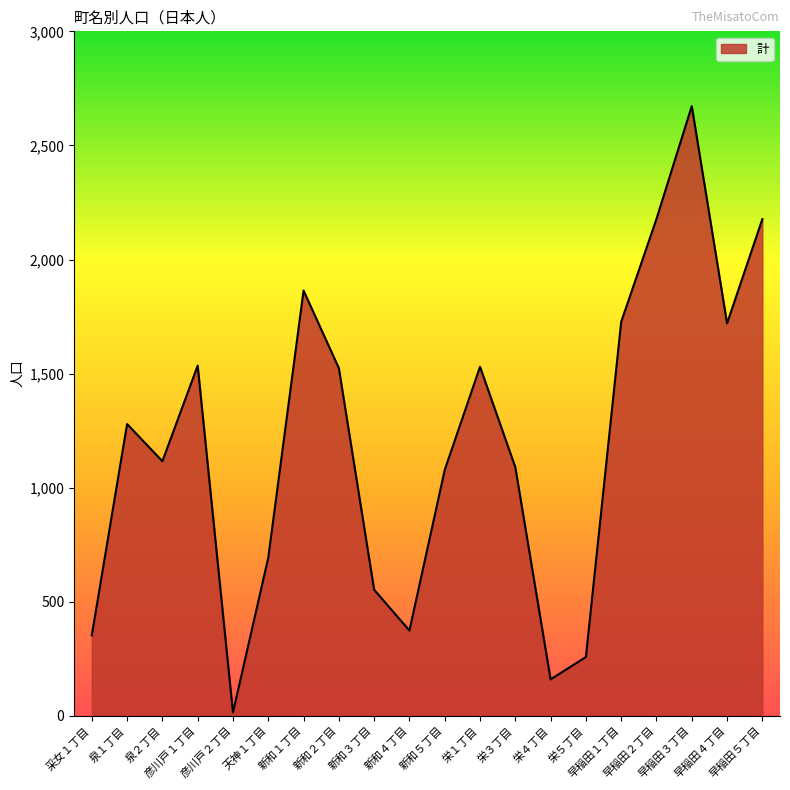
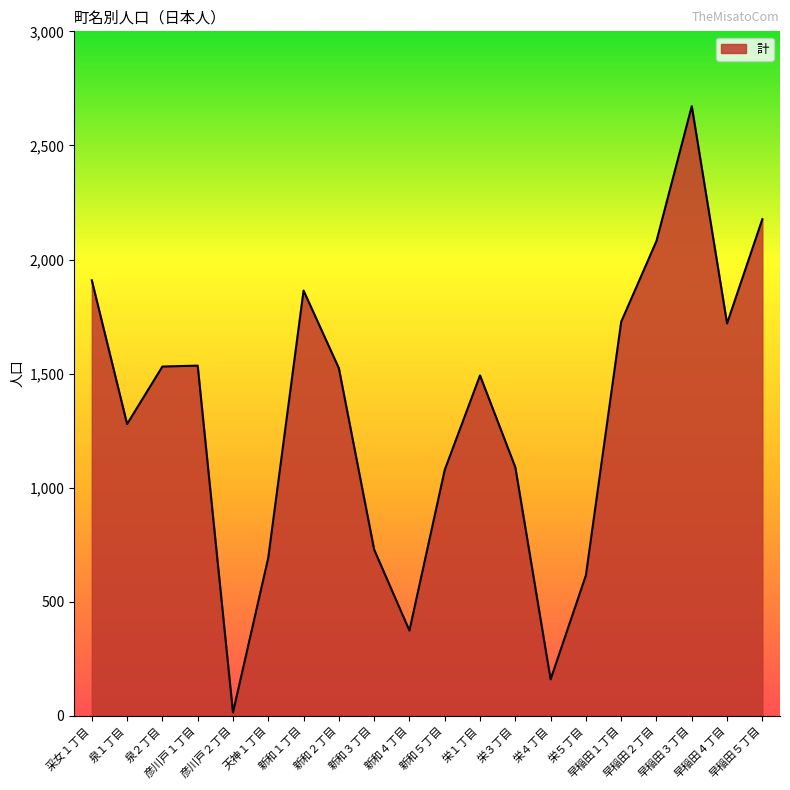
采女１丁目: 350 -> 1,910
泉２丁目: 1,120 -> 1,530
新和３丁目: 550 -> 730
栄１丁目: 1,530 -> 1,490
栄５丁目: 260 -> 620
早稲田２丁目: 2,180 -> 2,080
